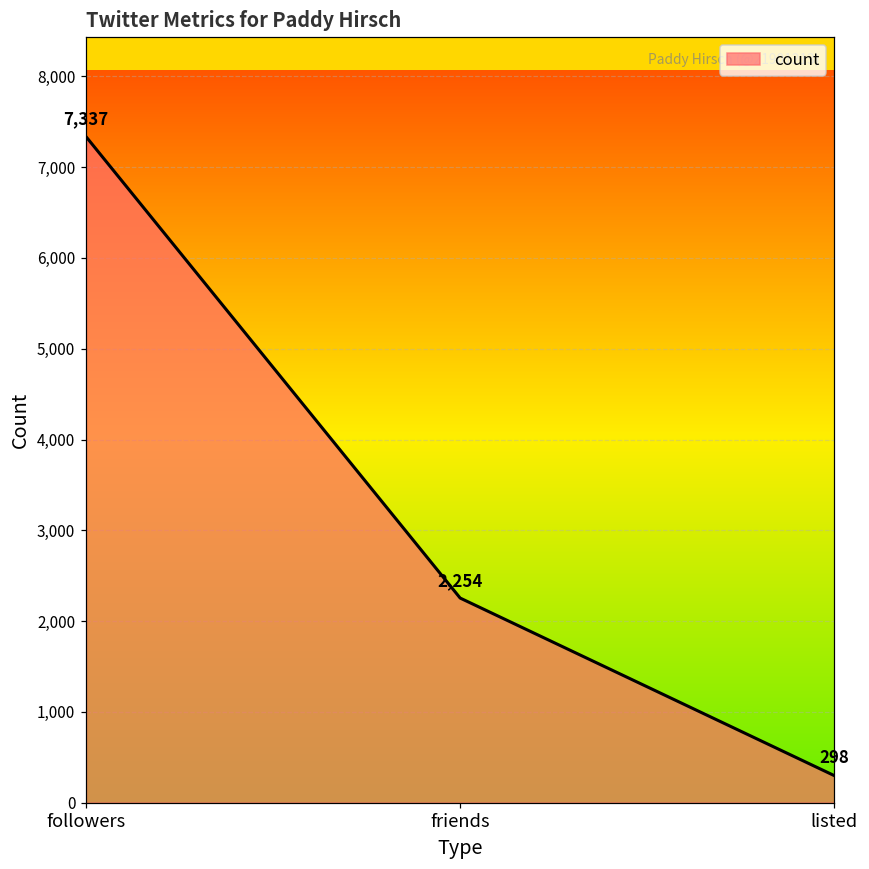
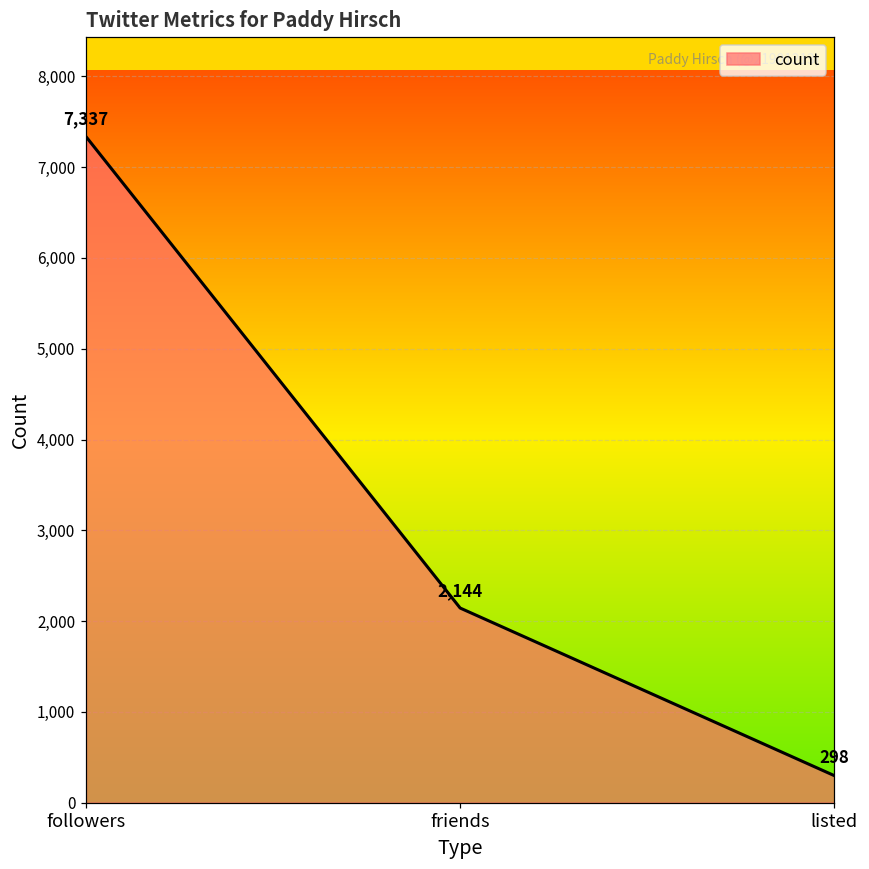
friends: 2,254 -> 2,144
